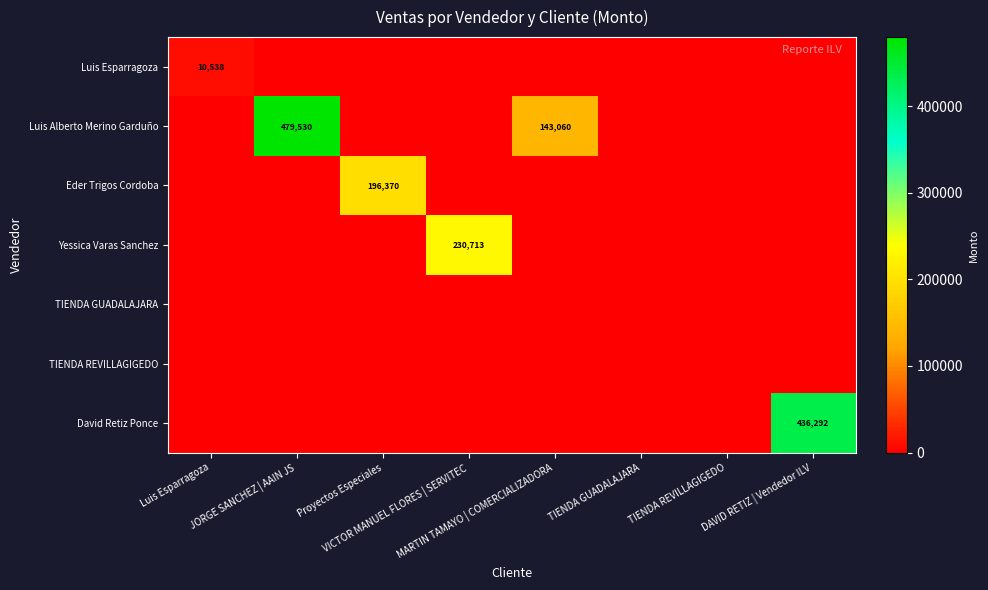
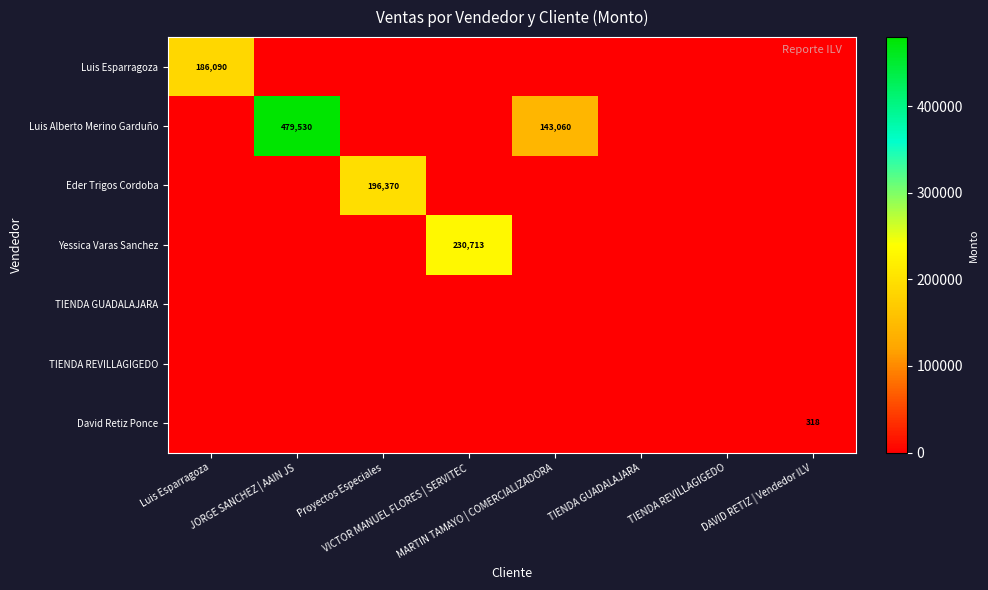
Luis Esparragoza, Luis Esparragoza: 10,538 -> 186,090
David Retiz Ponce, DAVID RETIZ | Vendedor ILV: 436,292 -> 318
